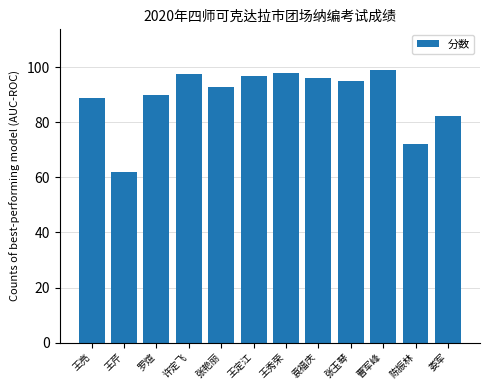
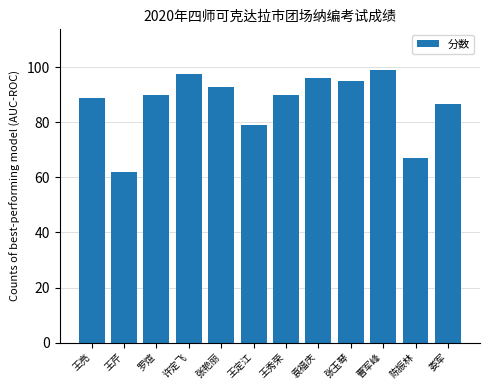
王定江: 97 -> 79
王秀荣: 98 -> 90
陈振林: 72 -> 67
娄军: 83 -> 87
